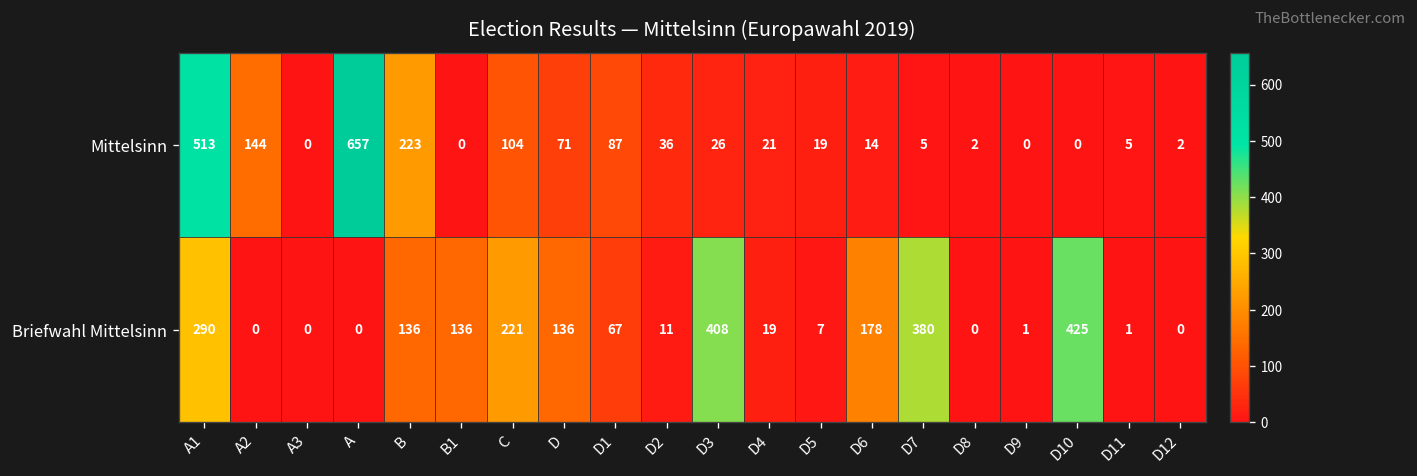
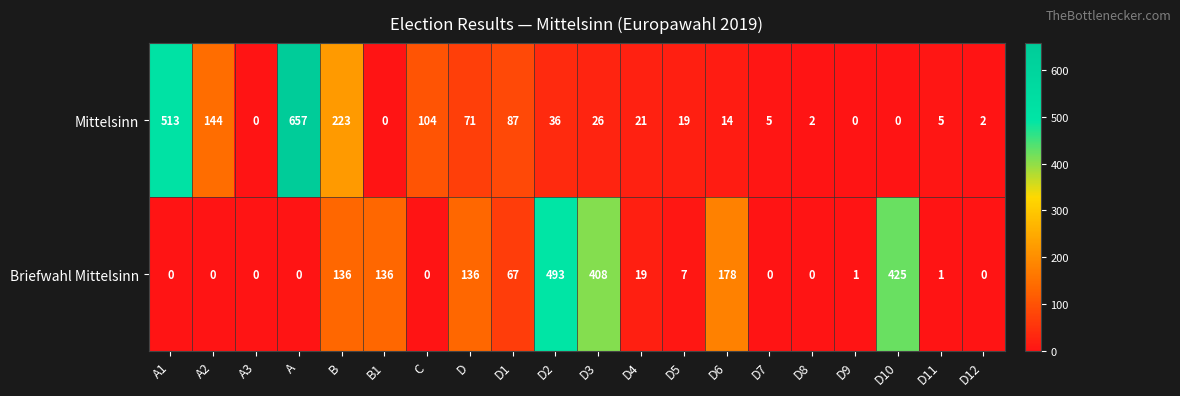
Briefwahl Mittelsinn, A1: 290 -> 0
Briefwahl Mittelsinn, C: 221 -> 0
Briefwahl Mittelsinn, D2: 11 -> 493
Briefwahl Mittelsinn, D7: 380 -> 0
